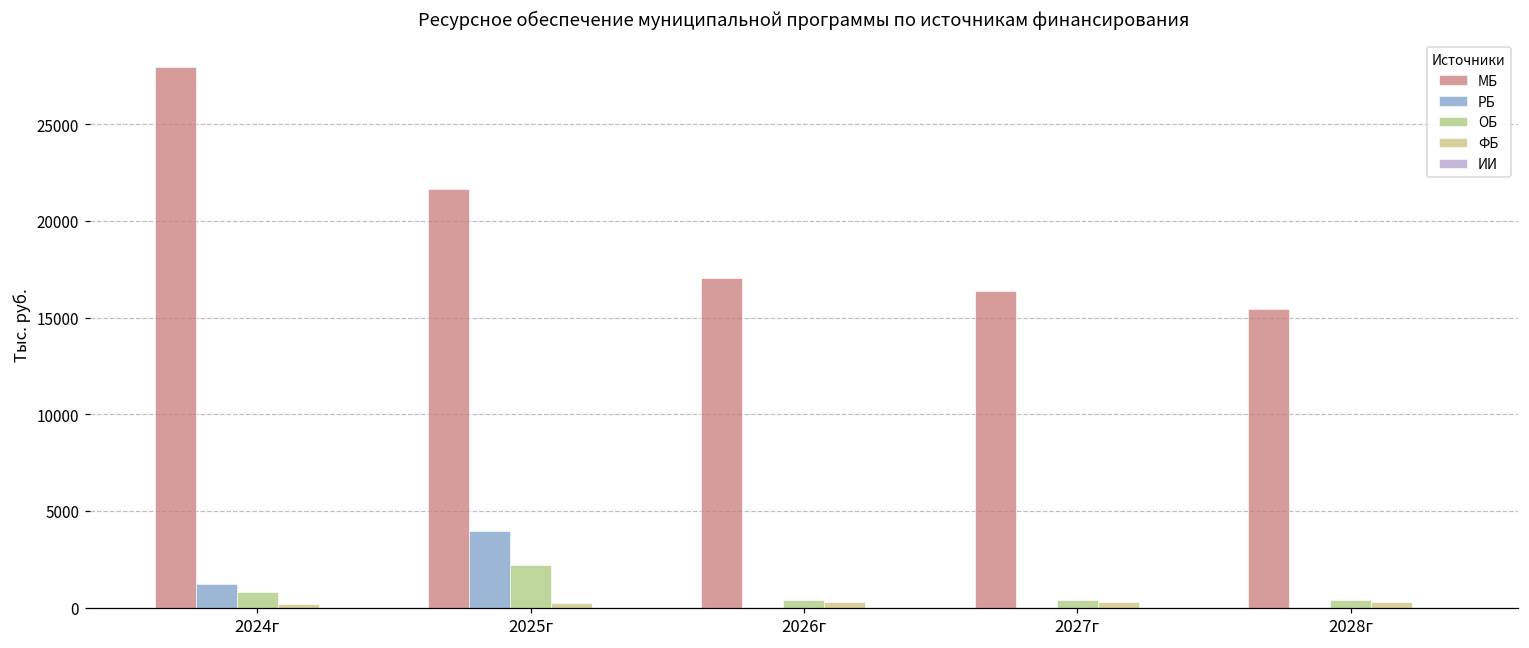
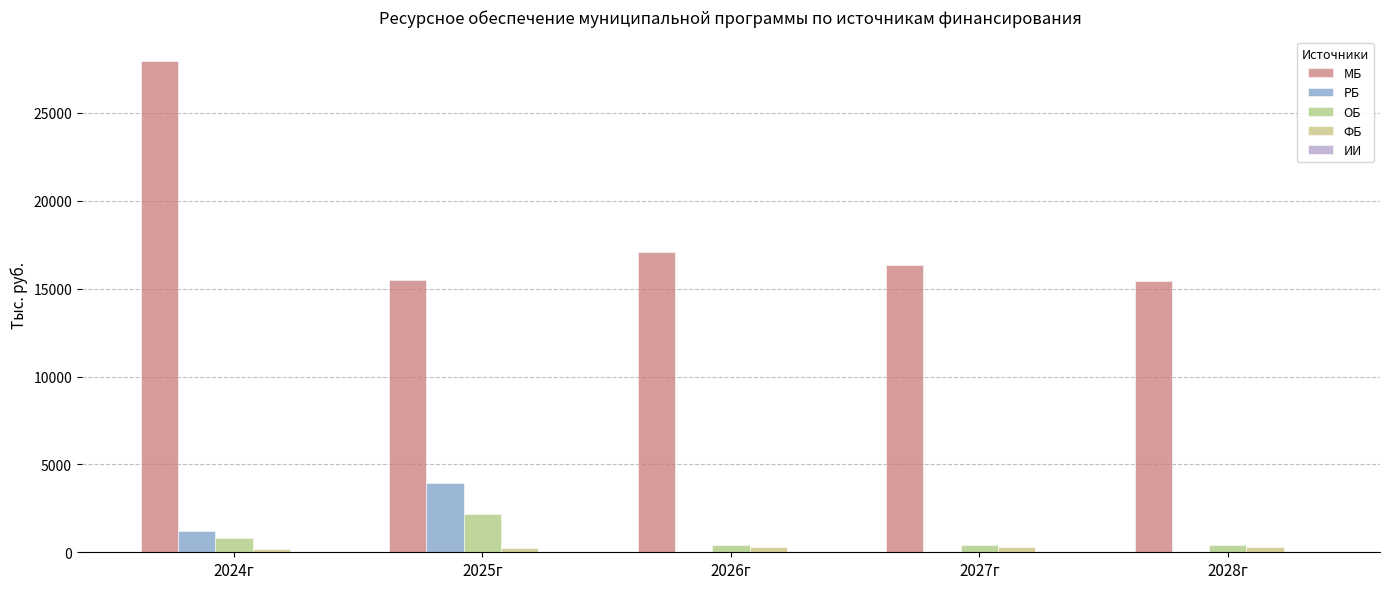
МБ, 2025г: 21700 -> 15500
